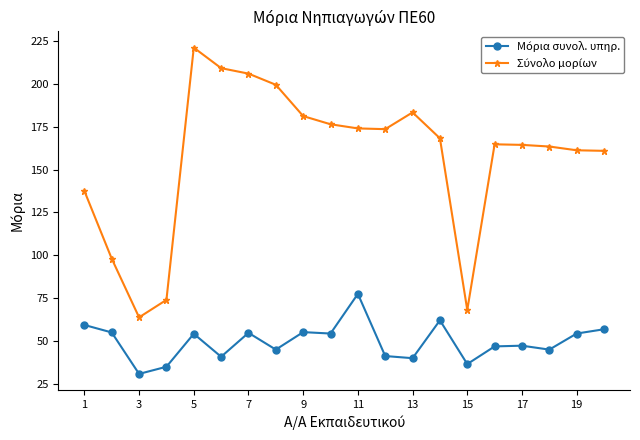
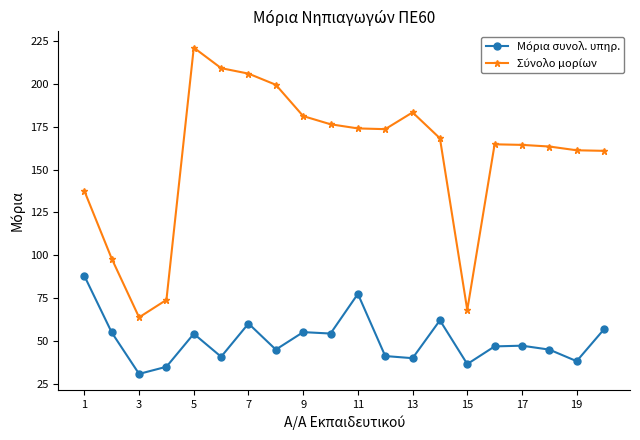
Μόρια συνολ. υπηρ., 1: 59 -> 88
Μόρια συνολ. υπηρ., 7: 55 -> 60
Μόρια συνολ. υπηρ., 19: 54 -> 38
